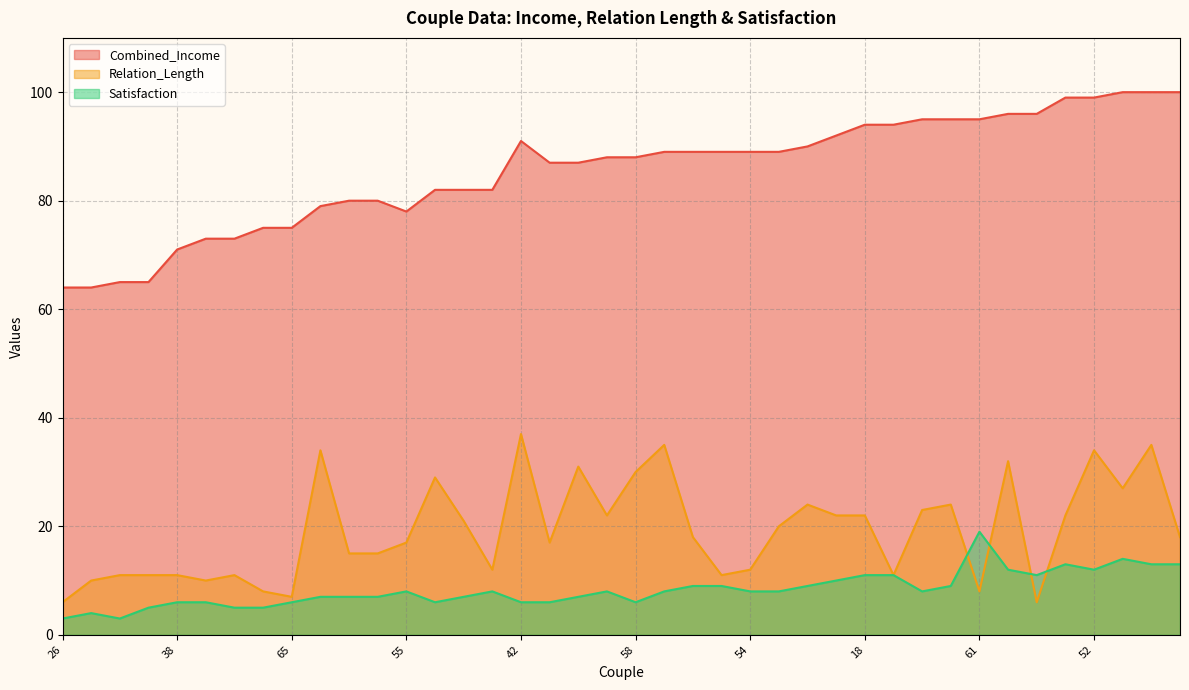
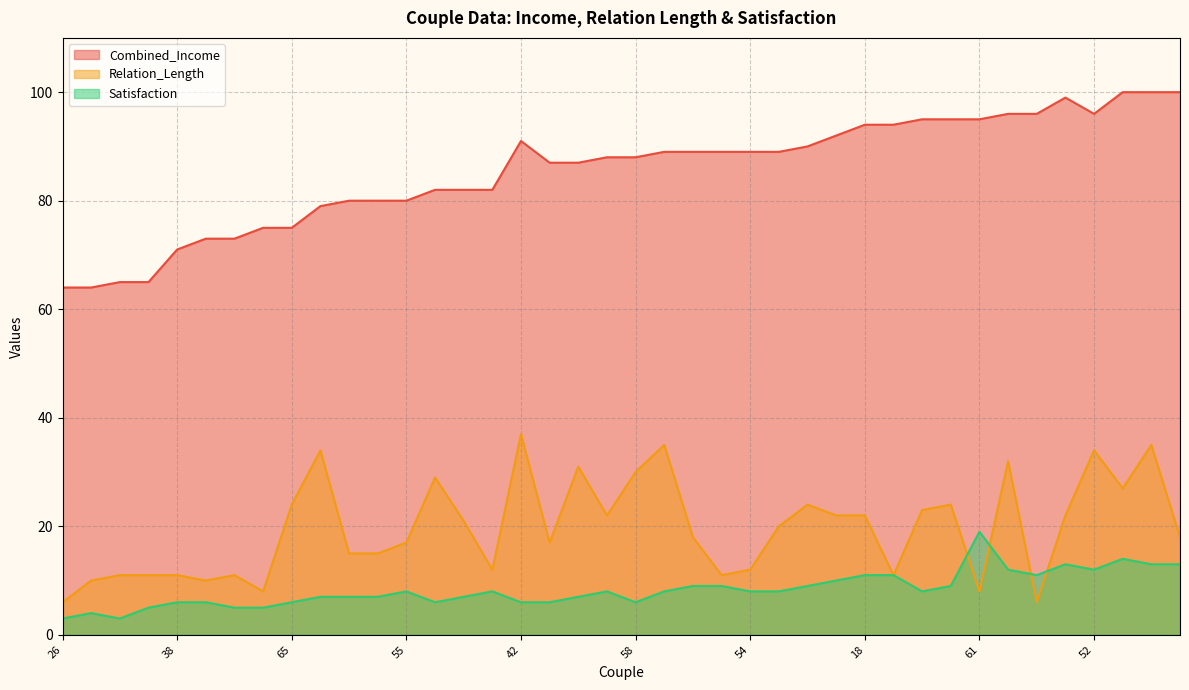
Relation_Length, 65: 7 -> 24
Combined_Income, 55: 78 -> 80
Combined_Income, 52: 99 -> 96
